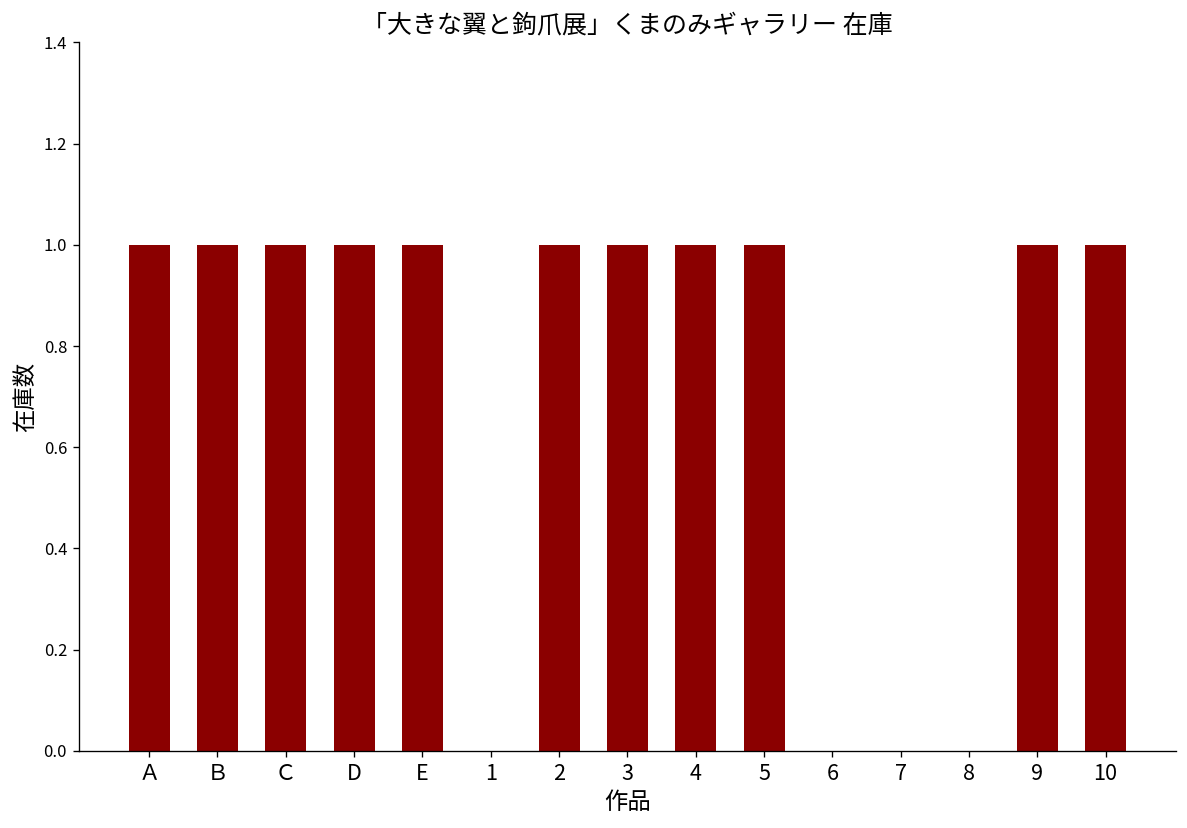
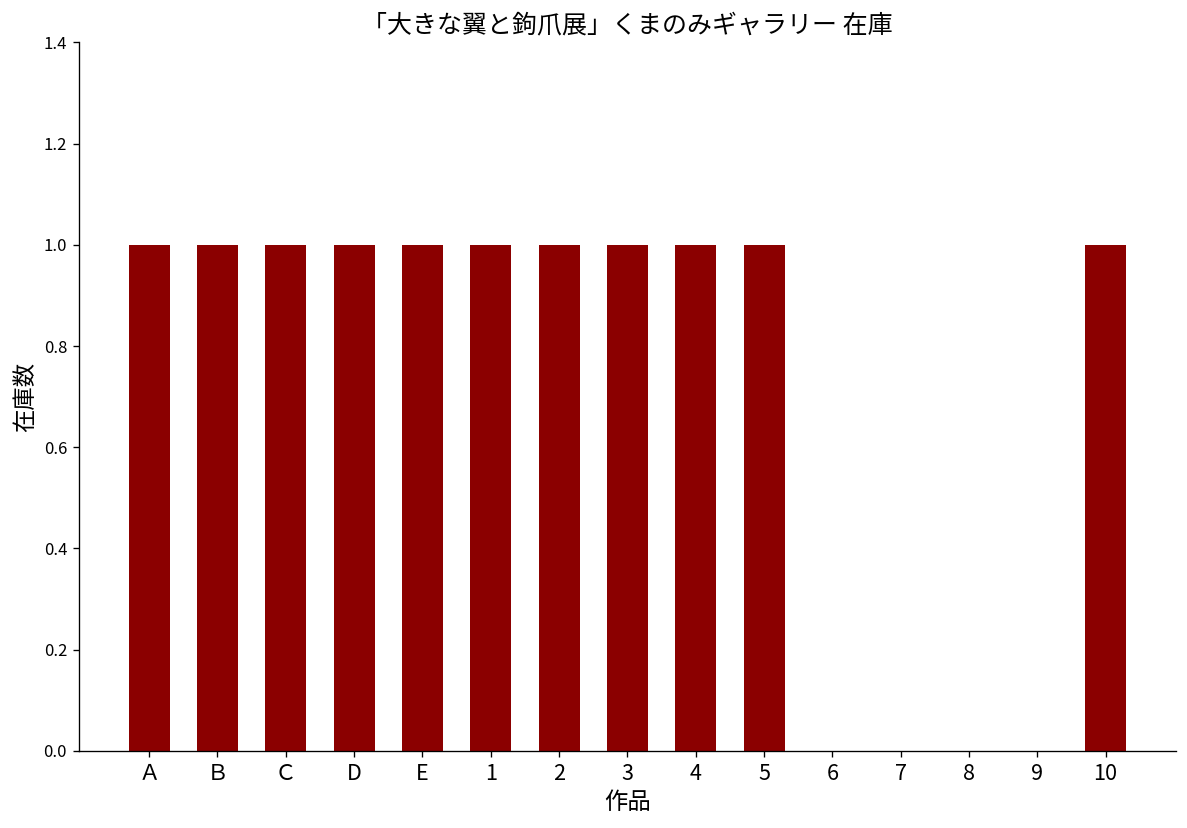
1: 0 -> 1
9: 1 -> 0
